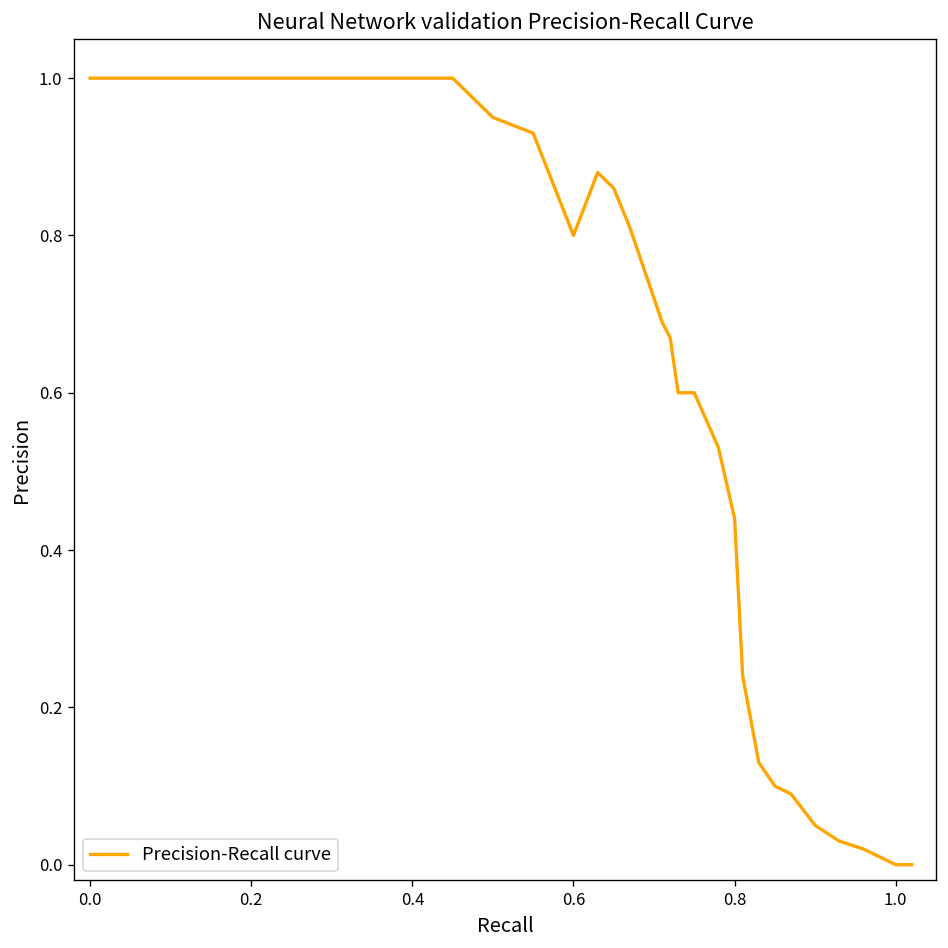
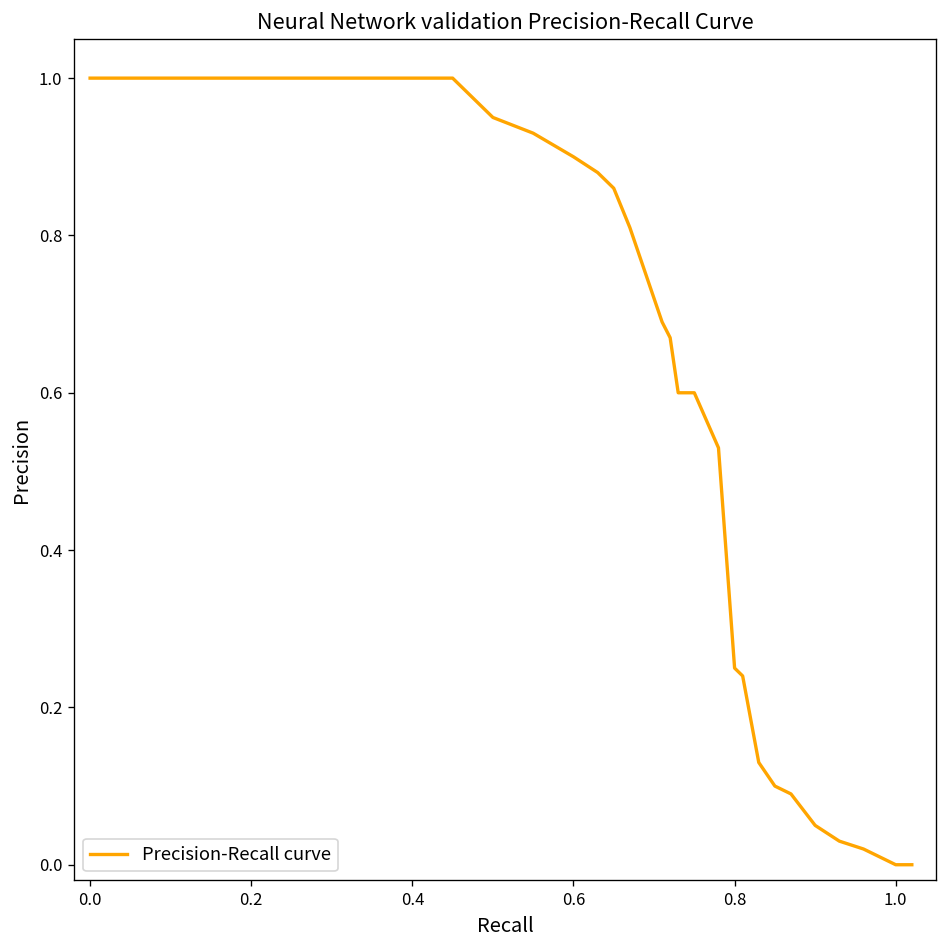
0.6: 0.8 -> 0.9
0.8: 0.44 -> 0.25
